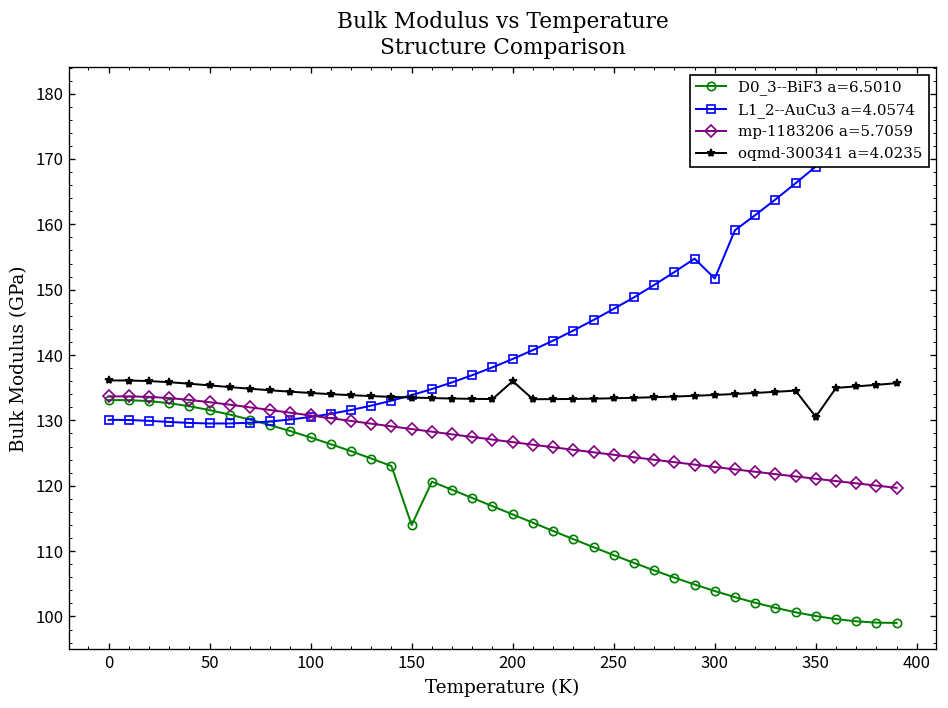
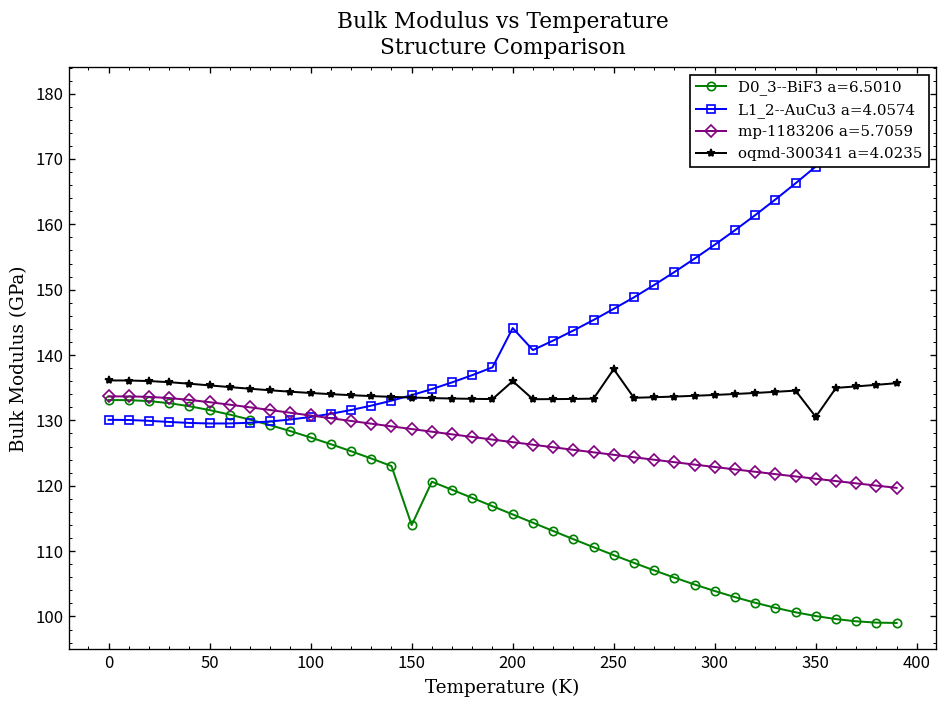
L1_2--AuCu3 a=4.0574, 200: 139 -> 144
oqmd-300341 a=4.0235, 250: 133 -> 138
L1_2--AuCu3 a=4.0574, 300: 152 -> 157
